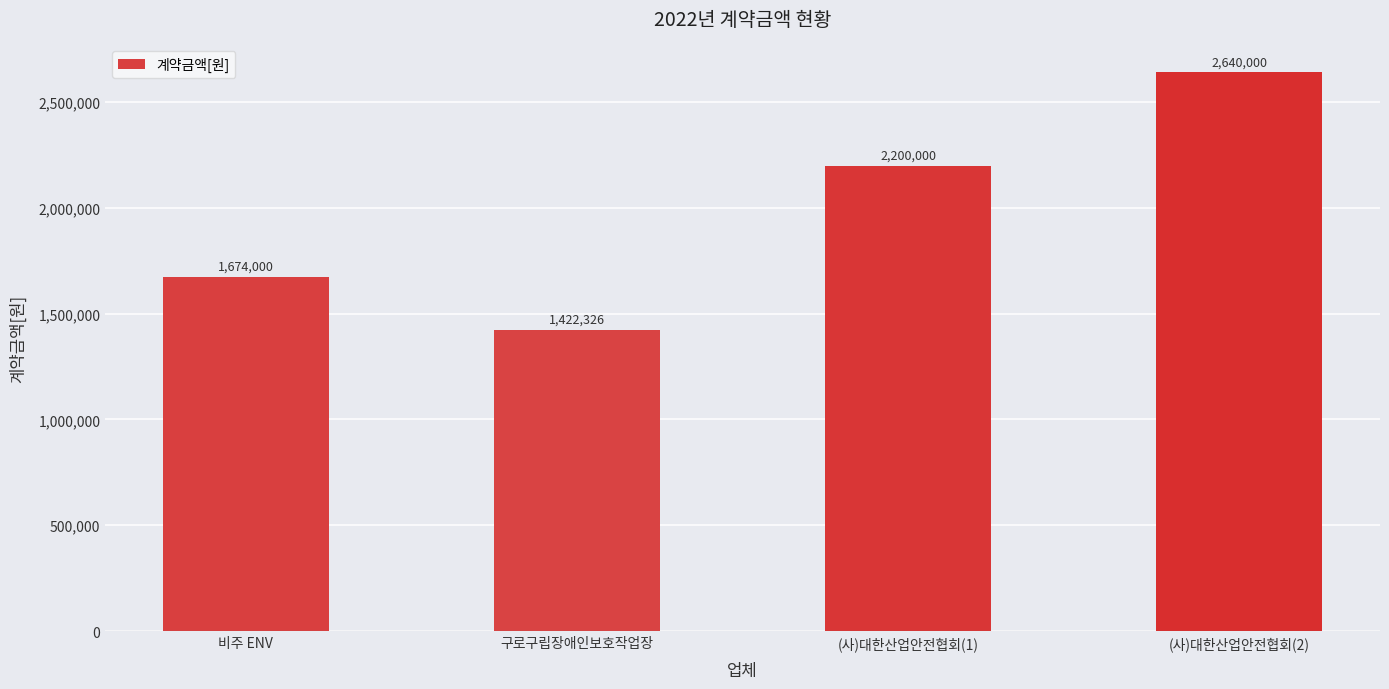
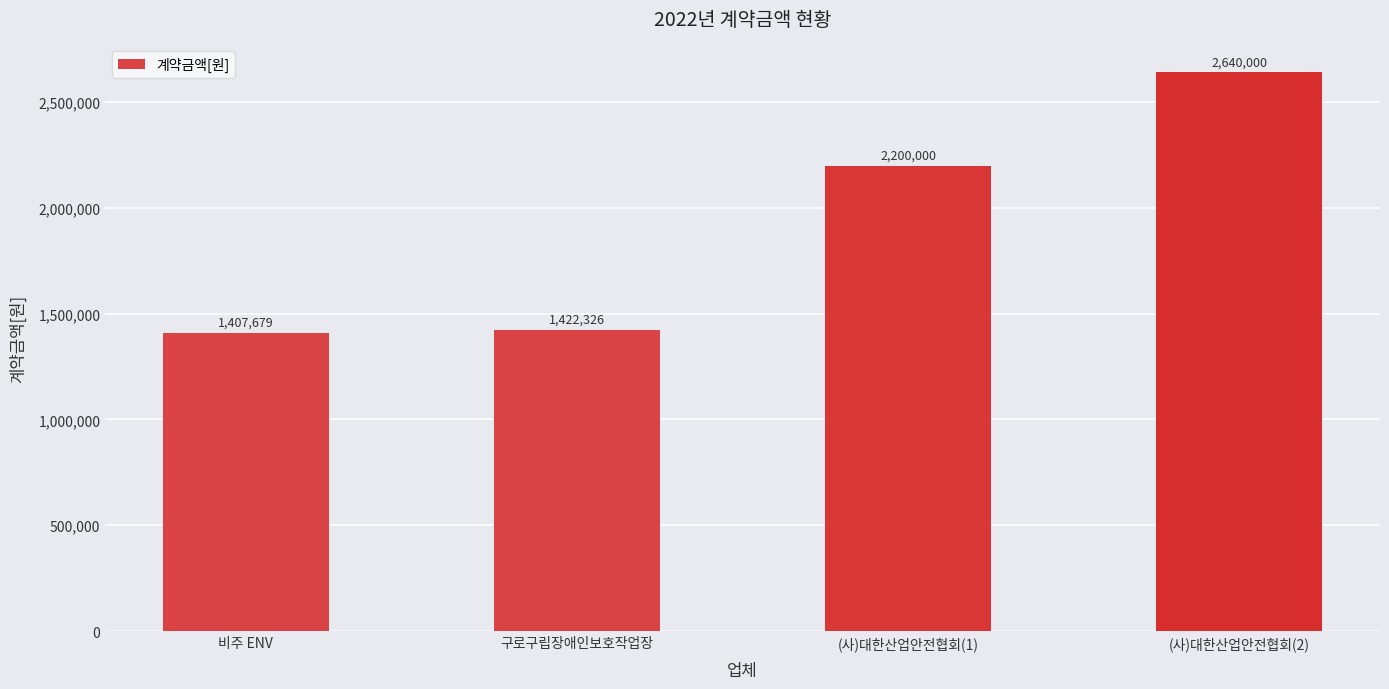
비주 ENV: 1,674,000 -> 1,407,679
